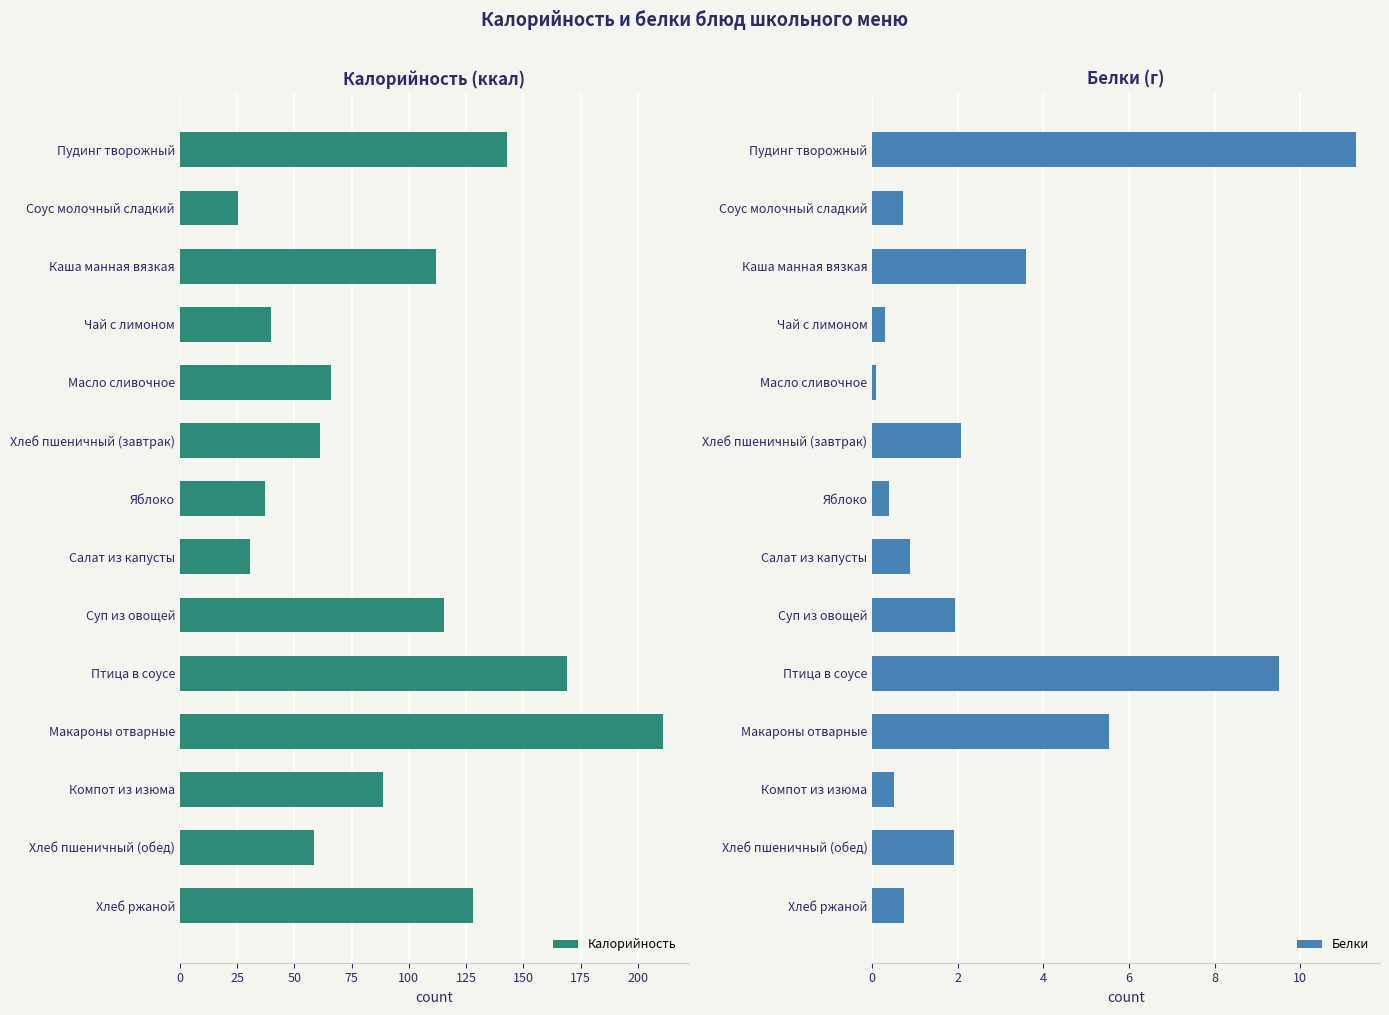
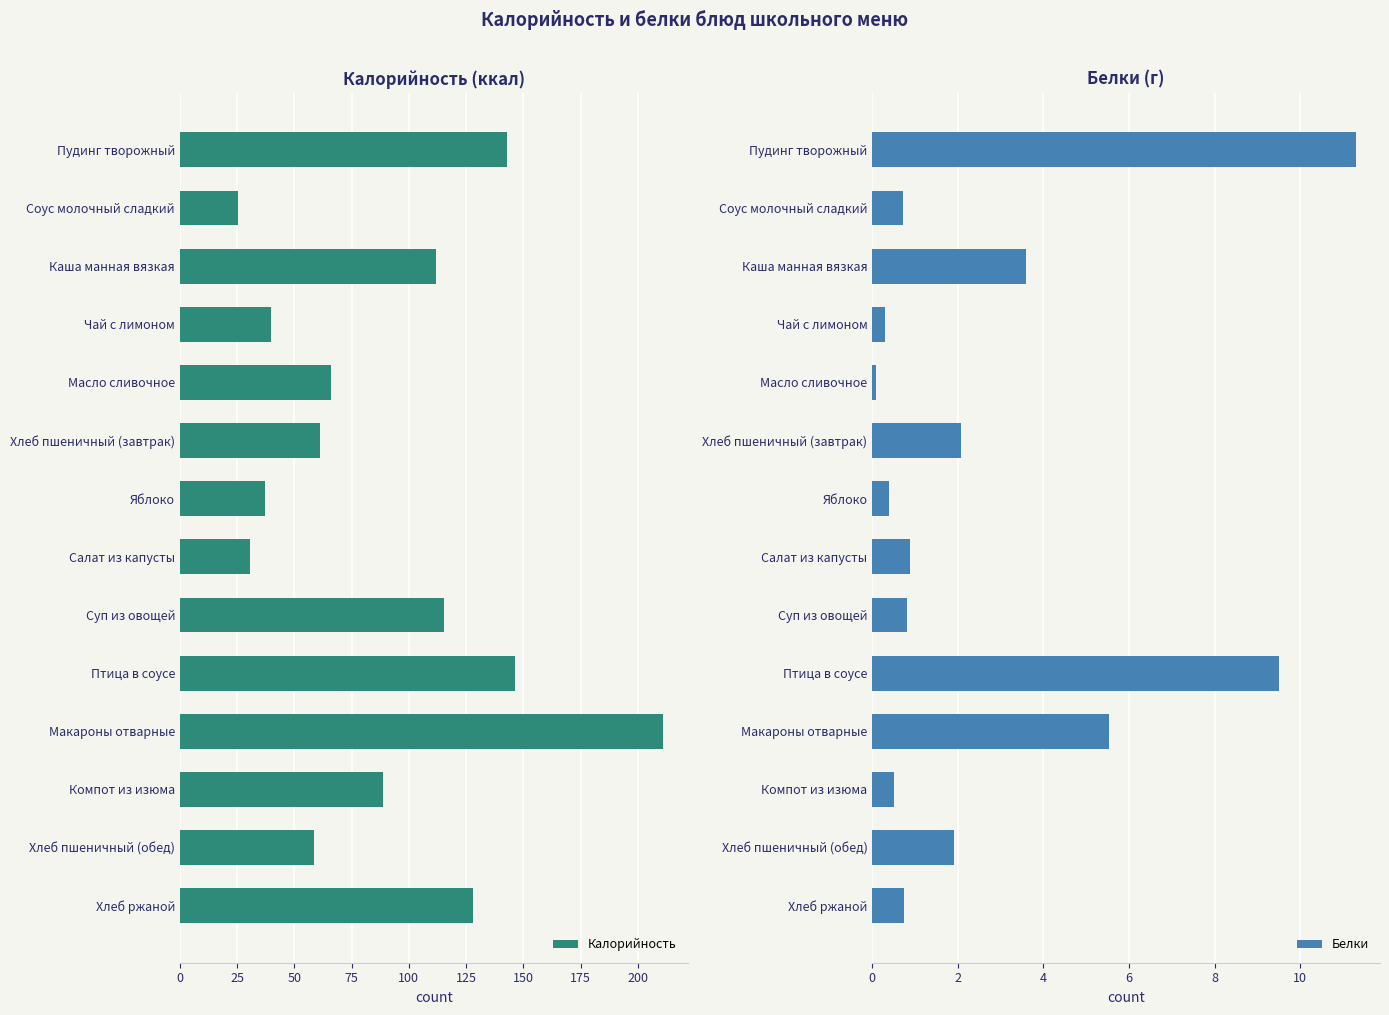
Калорийность (ккал), Птица в соусе: 169 -> 147
Белки (г), Суп из овощей: 1.9 -> 0.8
